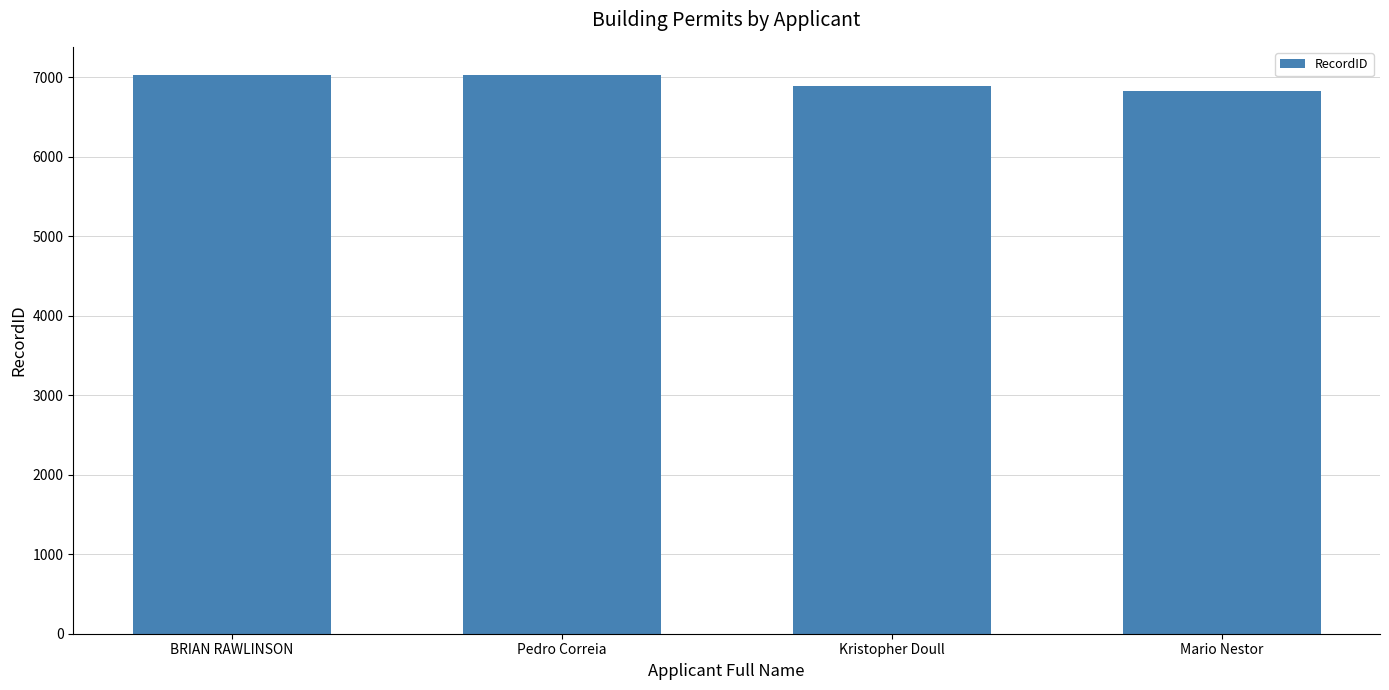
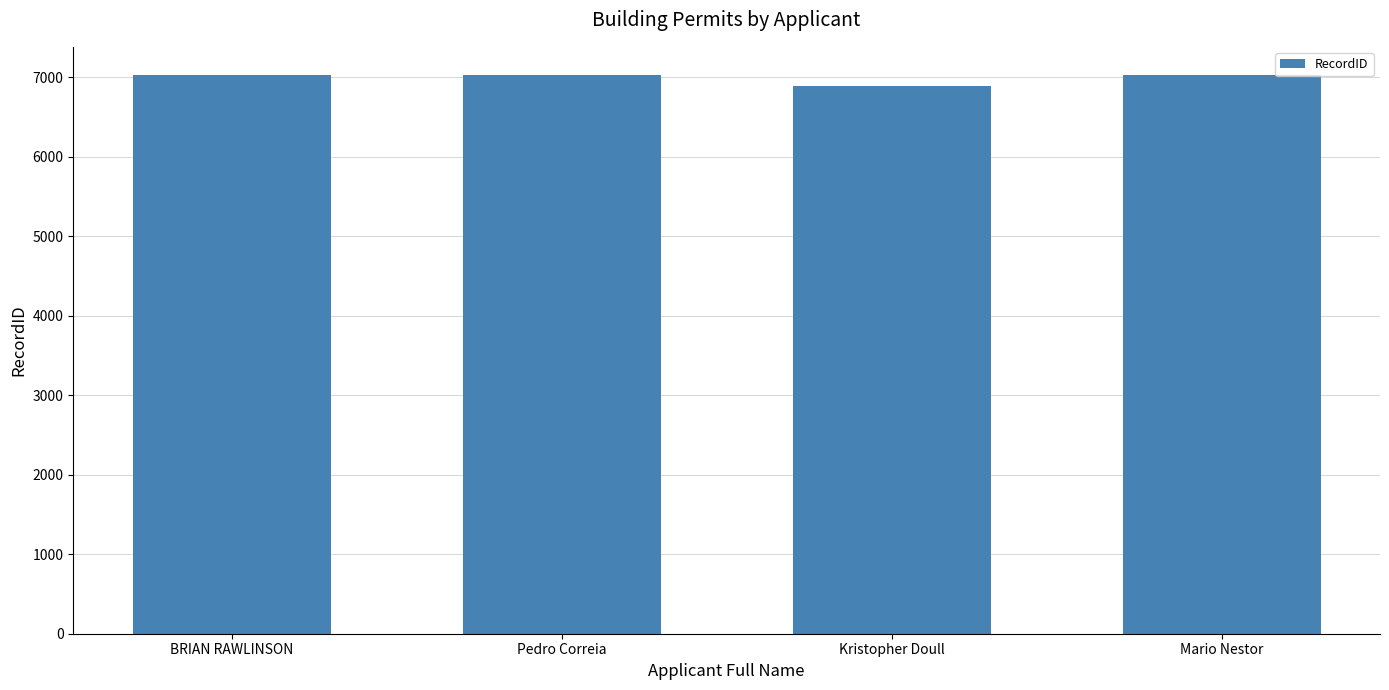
Mario Nestor: 6800 -> 7000
